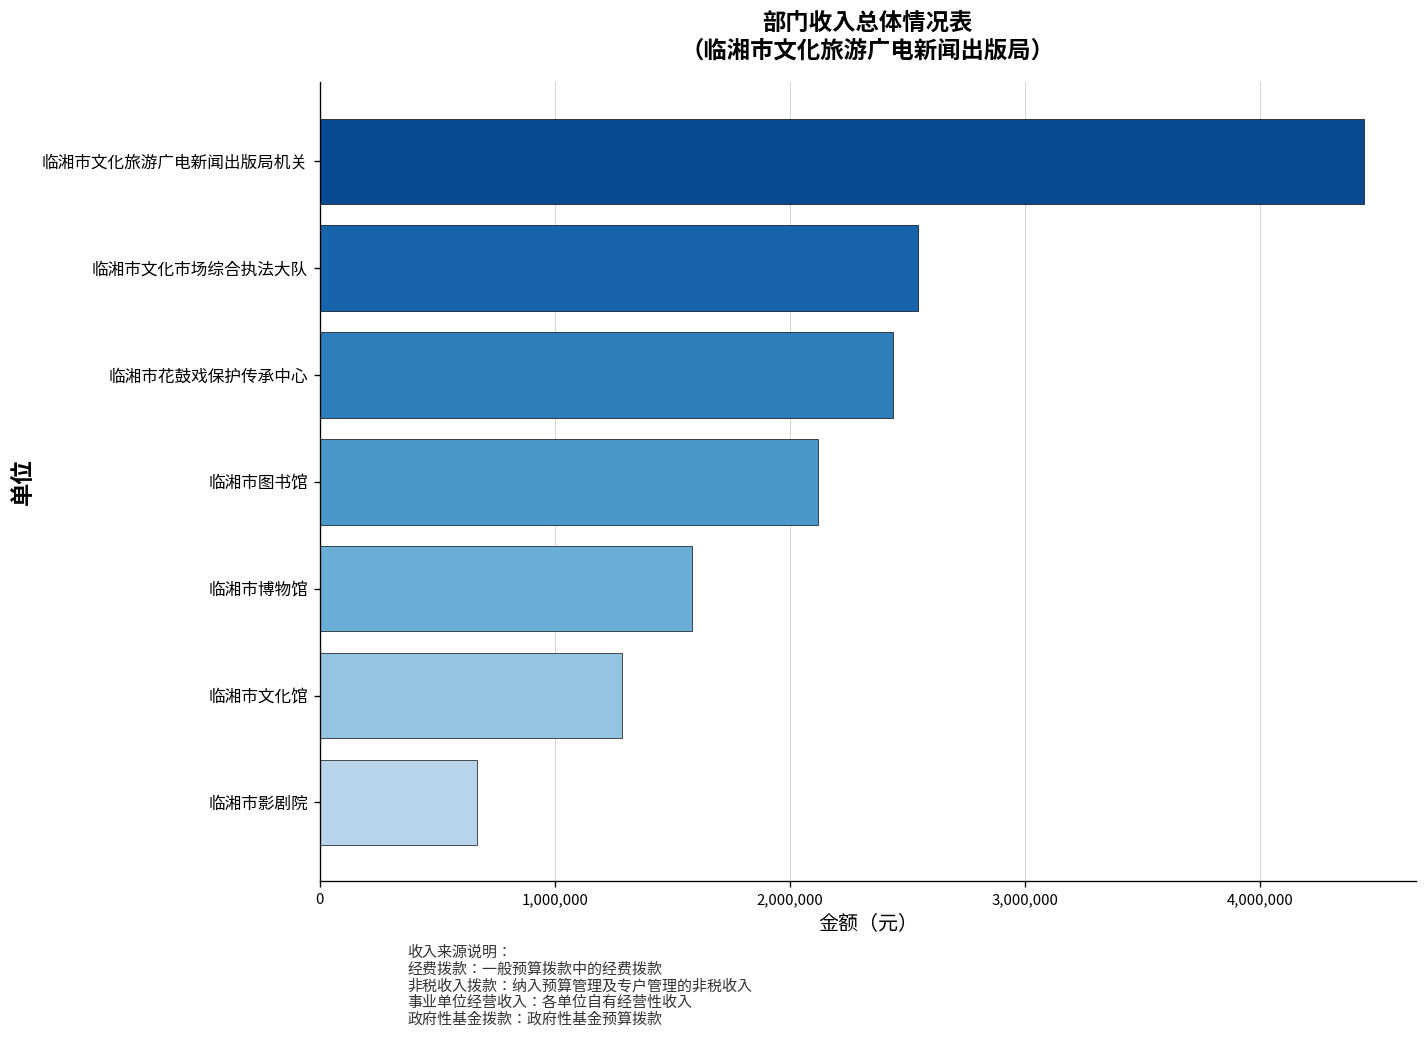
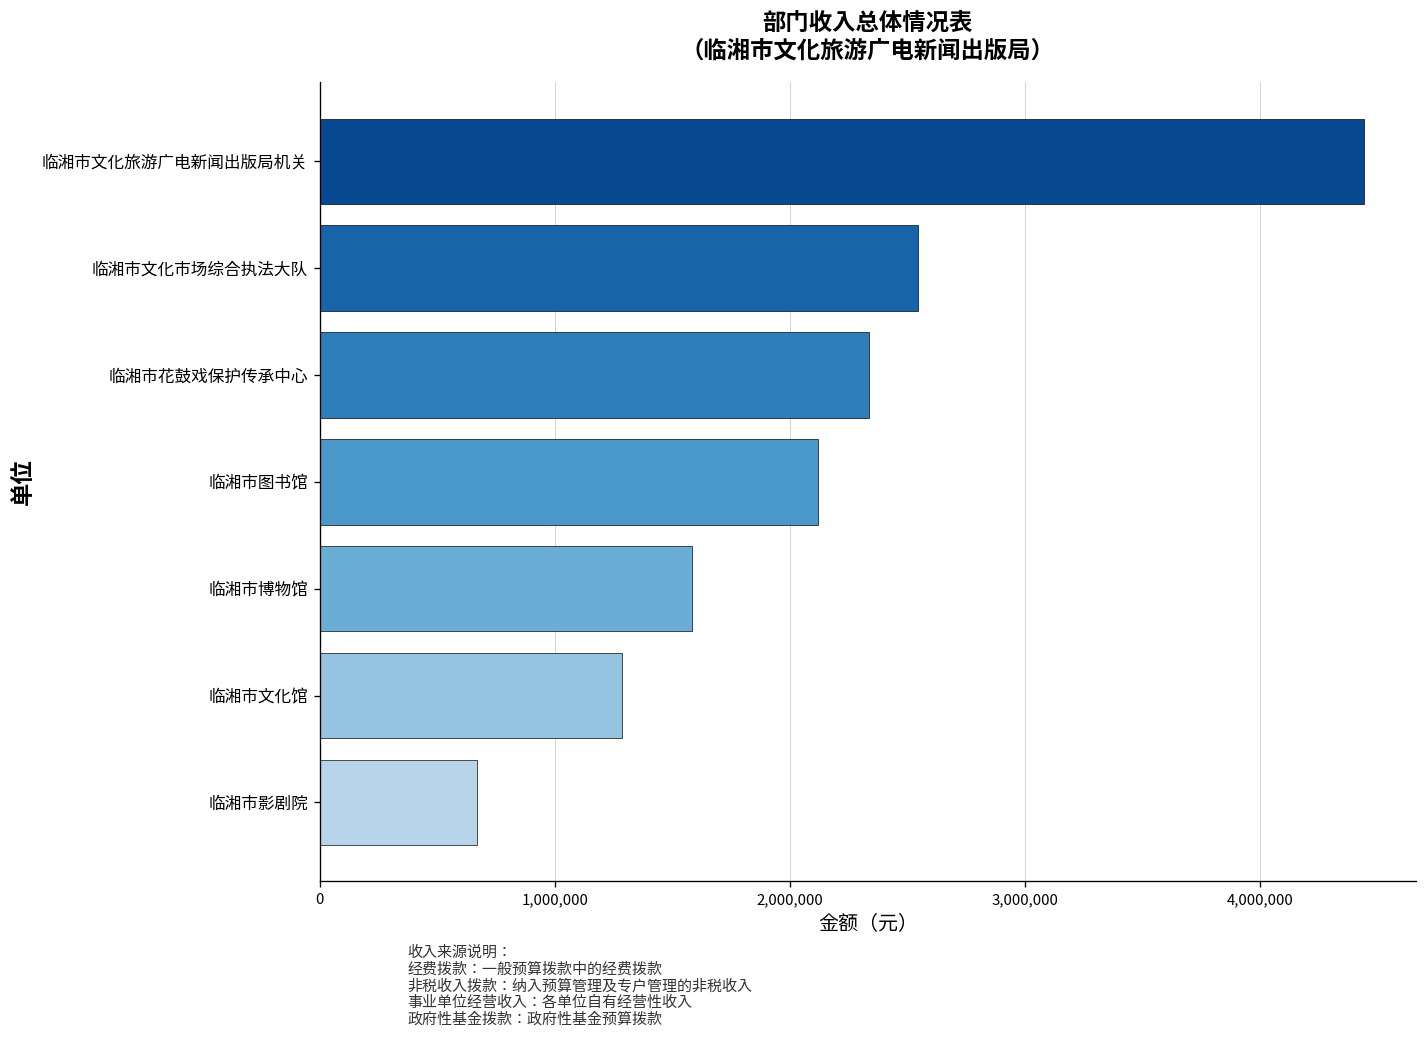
临湘市花鼓戏保护传承中心: 2,440,000 -> 2,340,000
